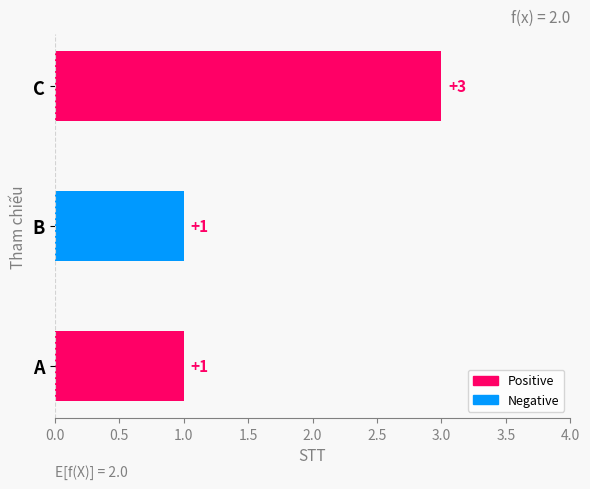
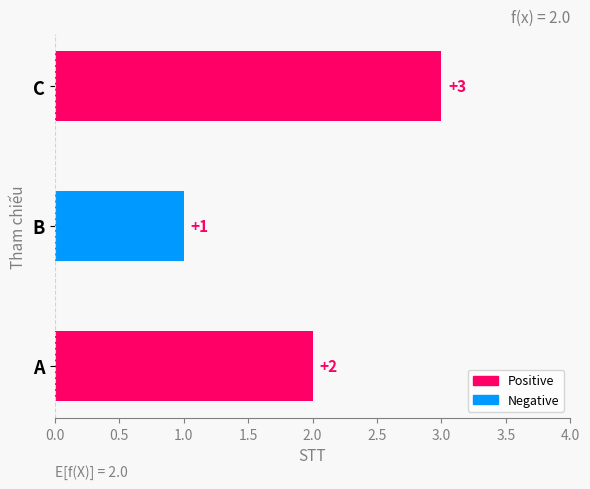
A: +1 -> +2
